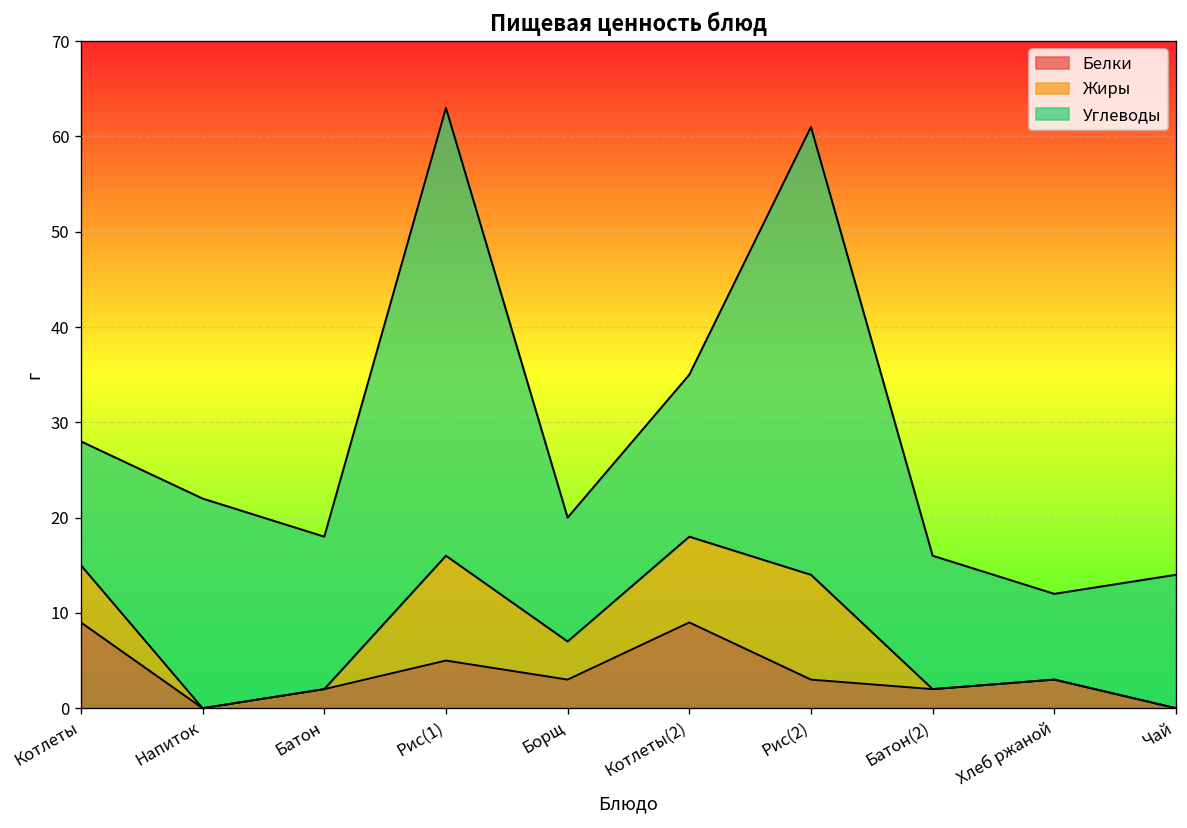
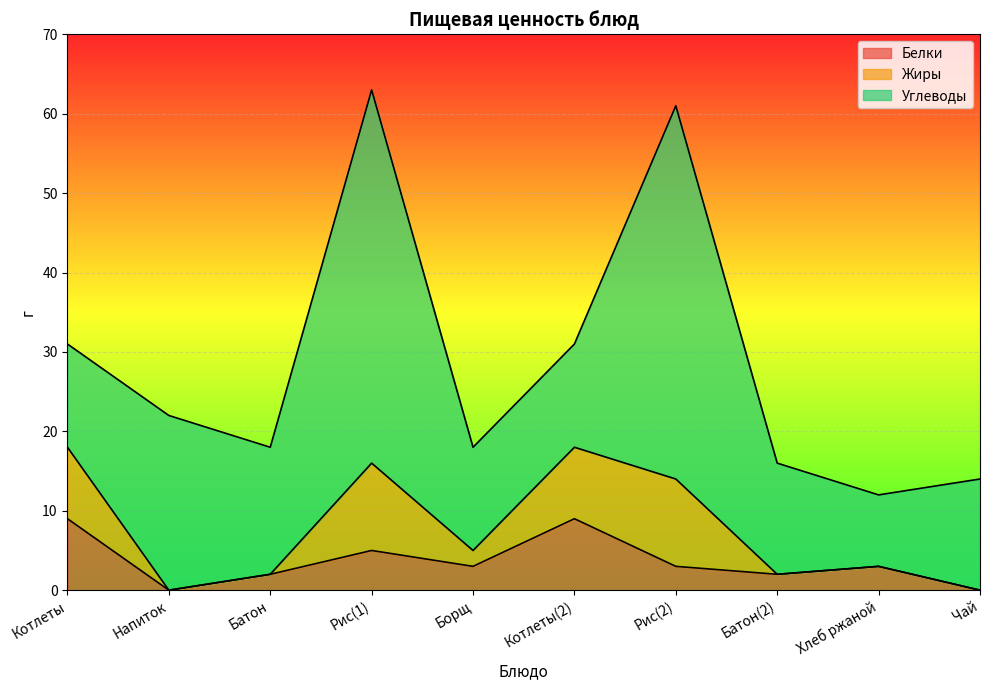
Жиры, Котлеты: 6 -> 9
Жиры, Борщ: 4 -> 2
Углеводы, Котлеты(2): 17 -> 13
